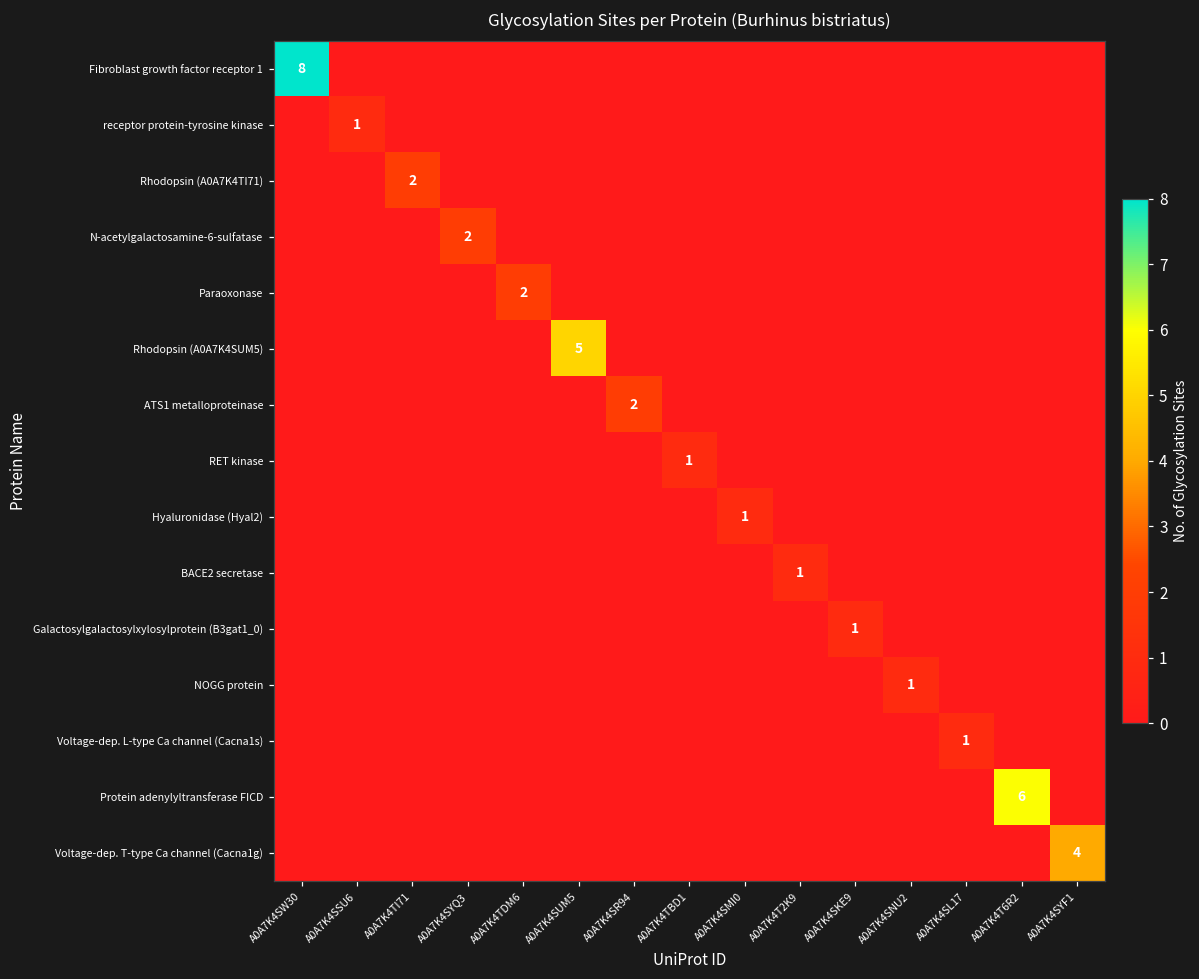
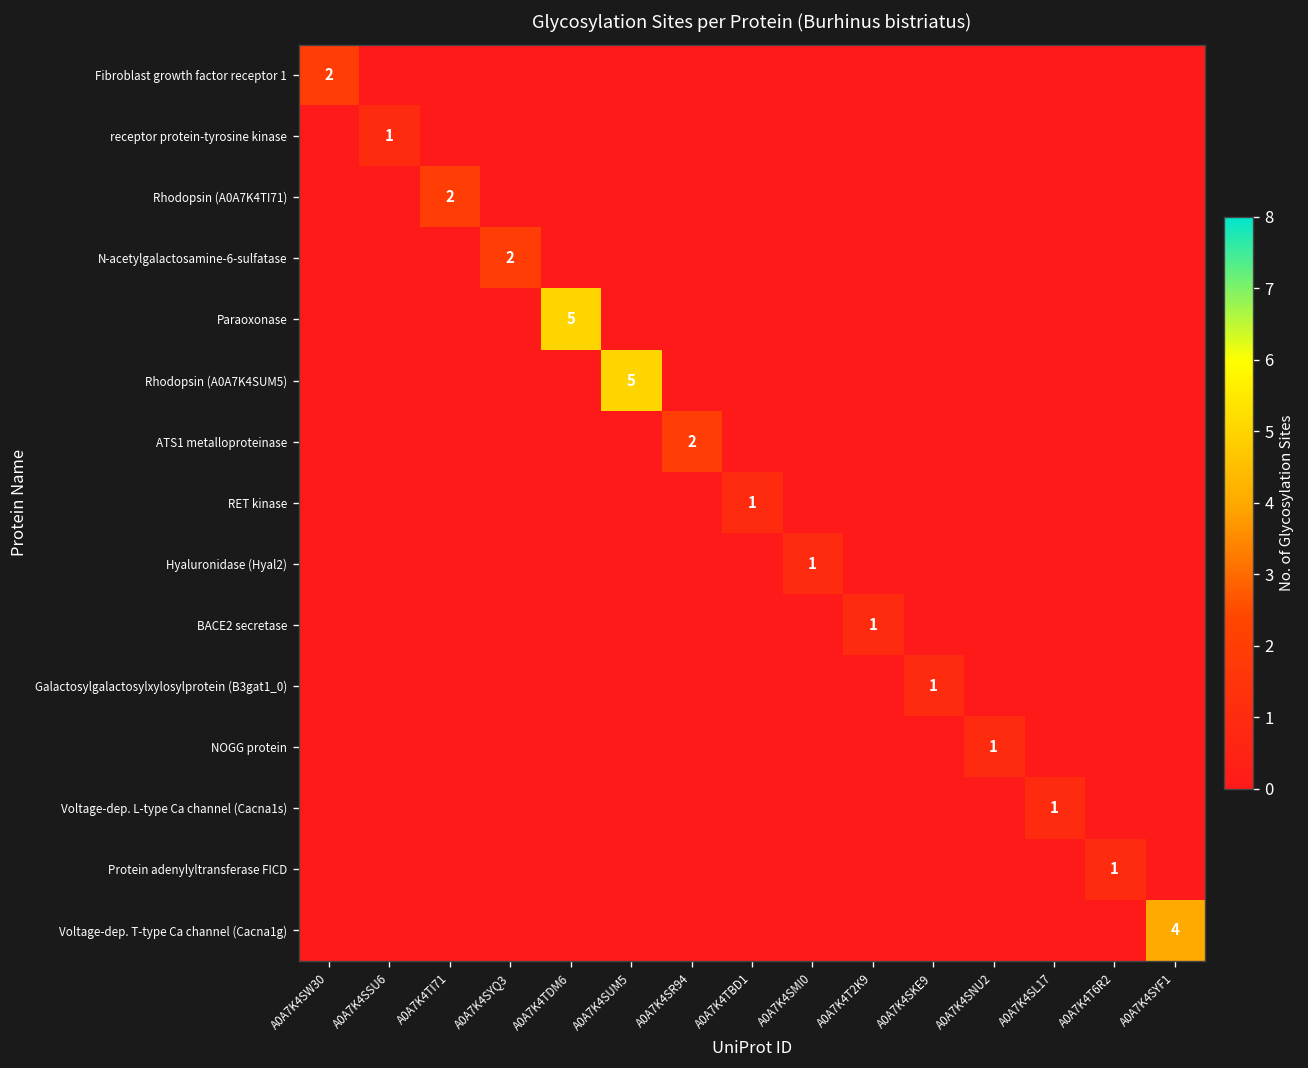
Fibroblast growth factor receptor 1, A0A7K4SW30: 8 -> 2
Paraoxonase, A0A7K4TDM6: 2 -> 5
Protein adenylyltransferase FICD, A0A7K4T6R2: 6 -> 1
